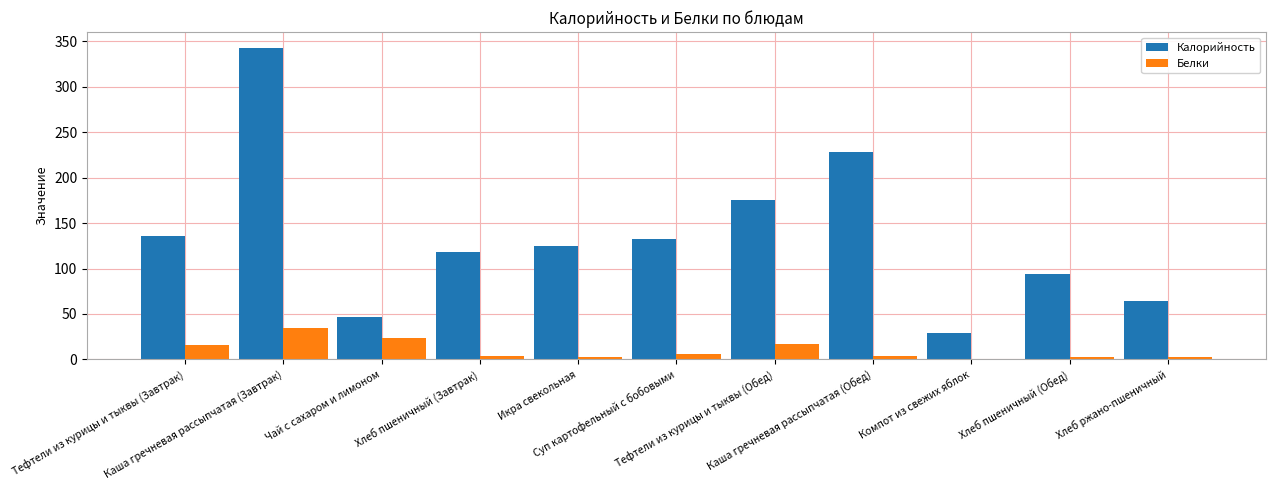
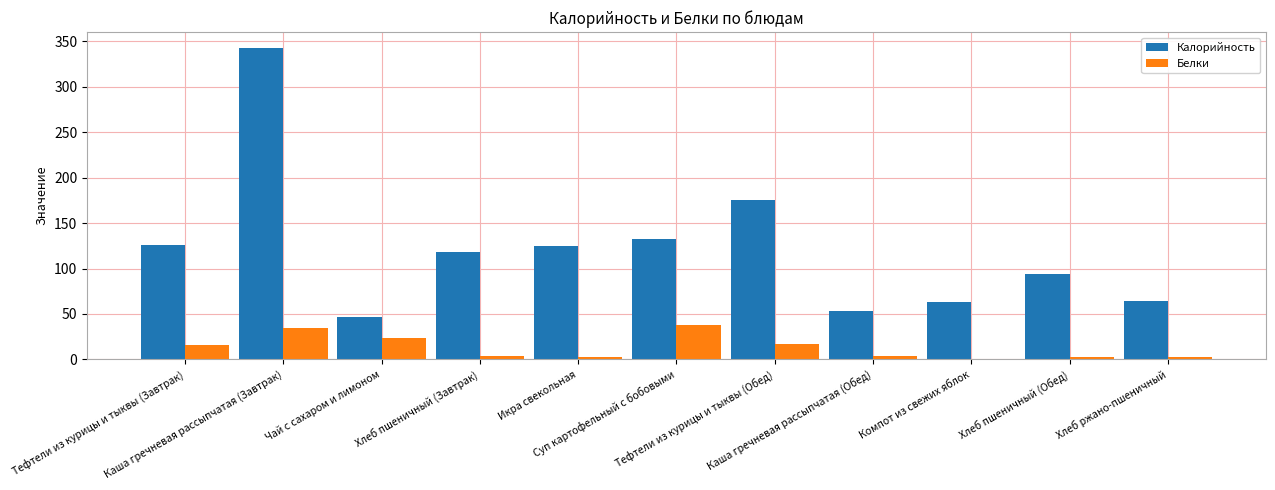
Калорийность, Тефтели из курицы и тыквы (Завтрак): 140 -> 130
Белки, Суп картофельный с бобовыми: 10 -> 40
Калорийность, Каша гречневая рассыпчатая (Обед): 230 -> 50
Калорийность, Компот из свежих яблок: 30 -> 60
